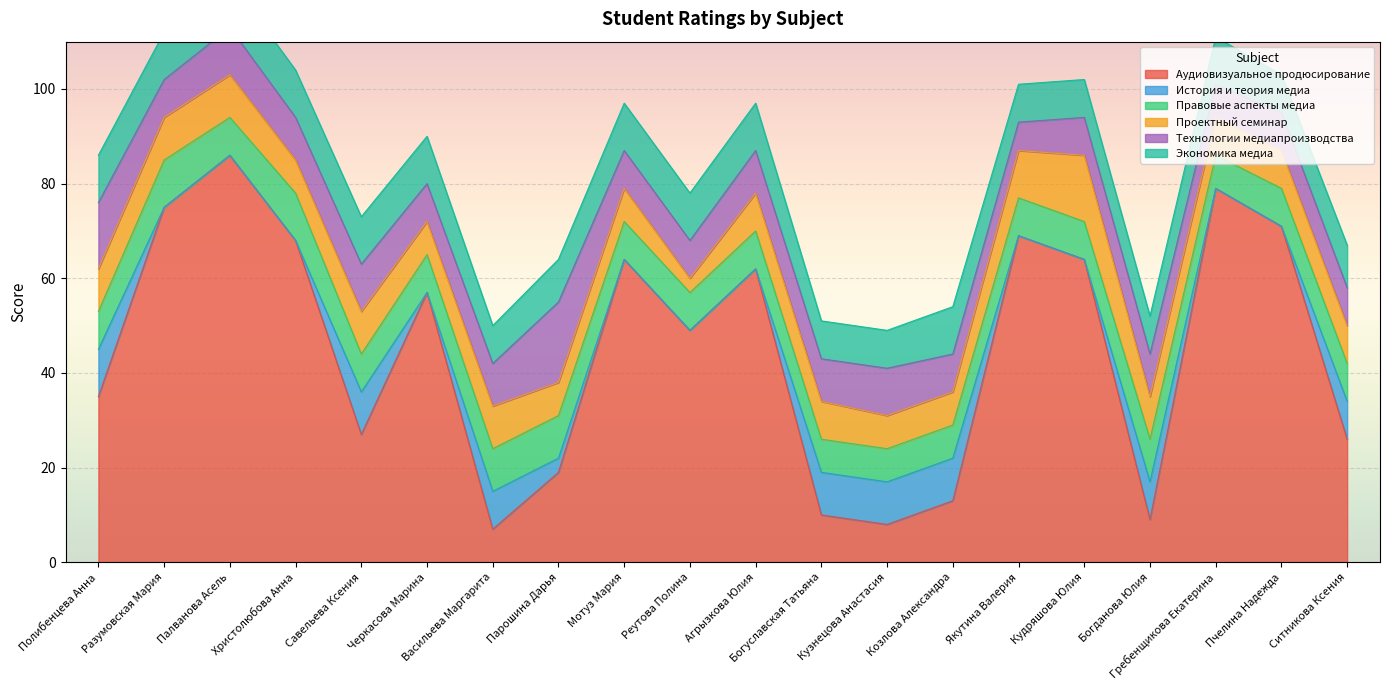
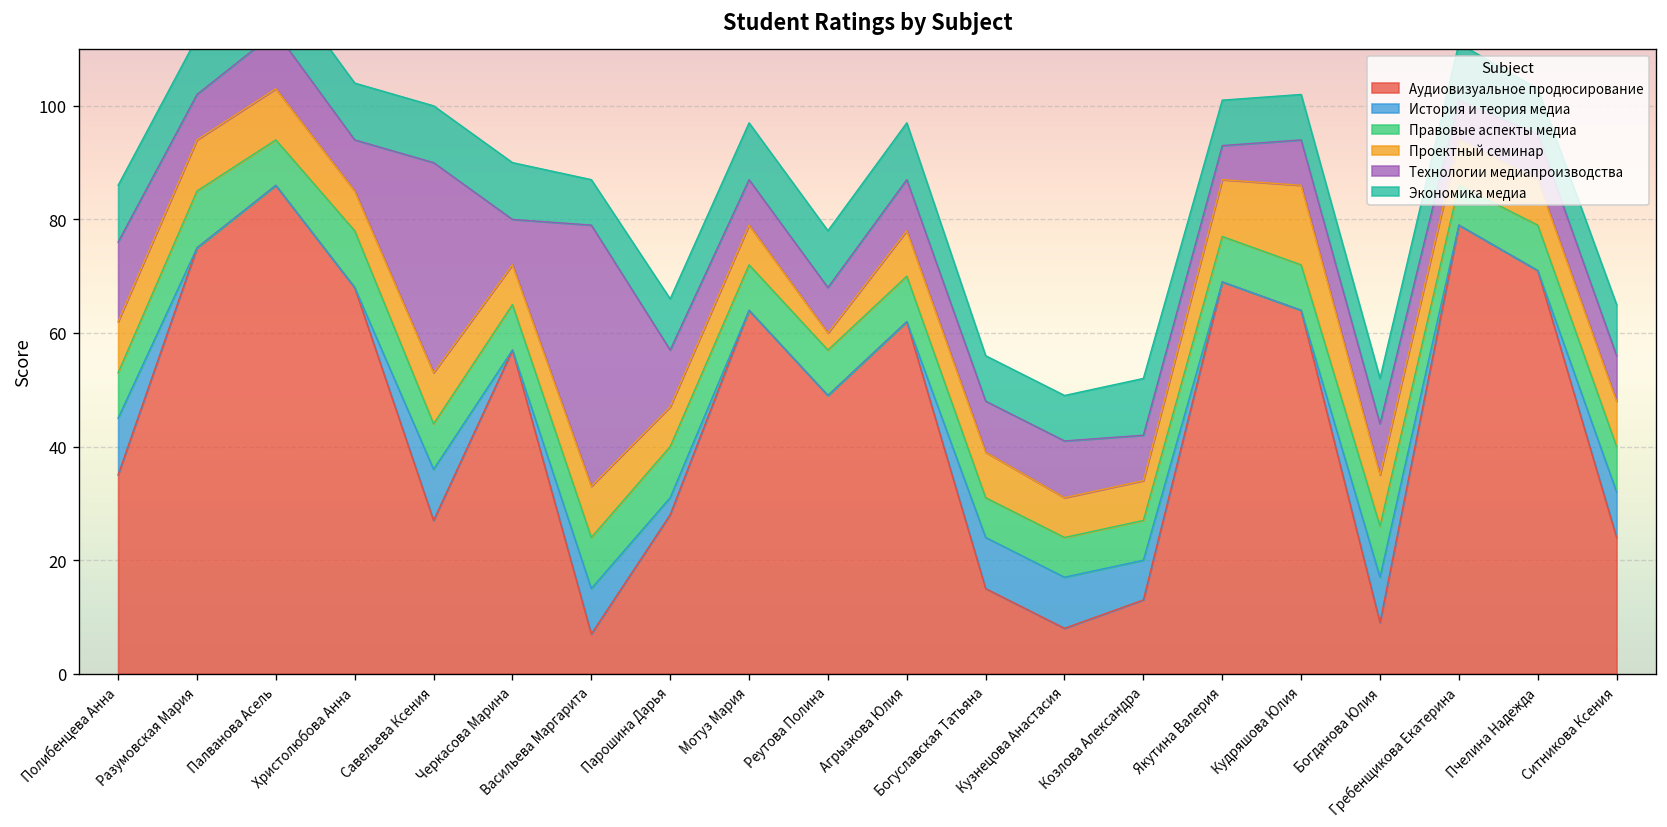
Технологии медиапроизводства, Савельева Ксения: 10 -> 37
Технологии медиапроизводства, Васильева Маргарита: 9 -> 46
Аудиовизуальное продюсирование, Парошина Дарья: 19 -> 28
Технологии медиапроизводства, Парошина Дарья: 17 -> 10
Аудиовизуальное продюсирование, Богуславская Татьяна: 10 -> 15
История и теория медиа, Козлова Александра: 9 -> 7
Аудиовизуальное продюсирование, Ситникова Ксения: 26 -> 24
